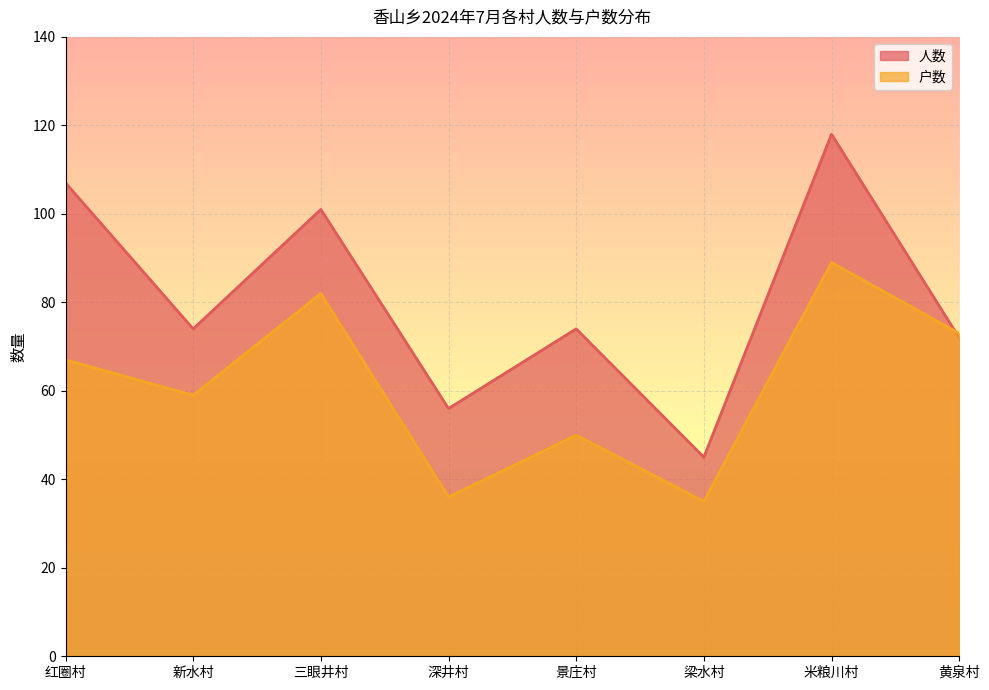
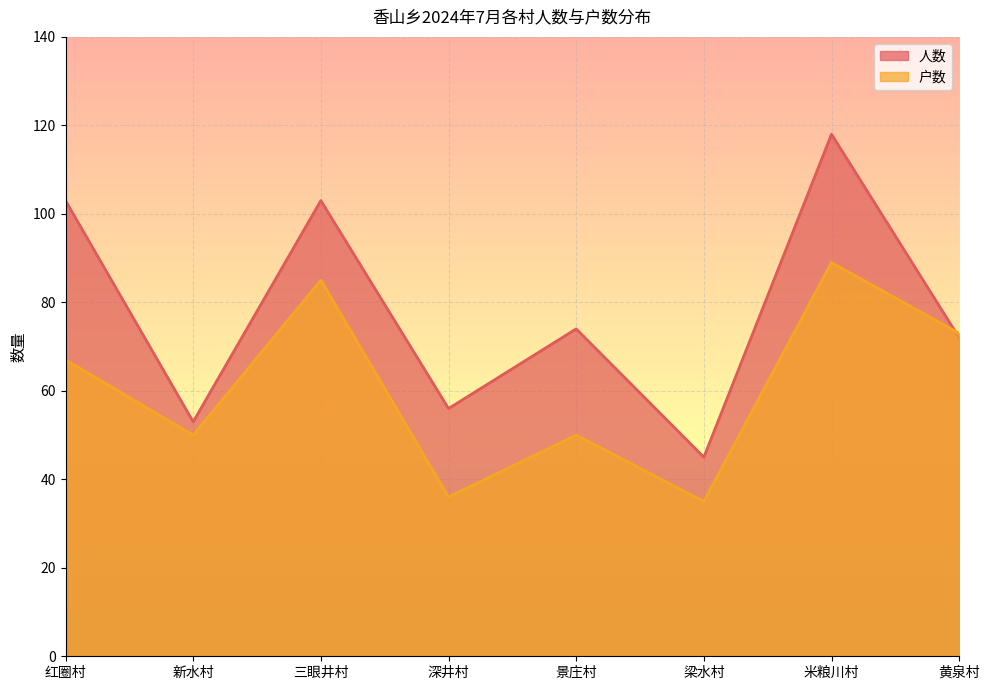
人数, 红圈村: 107 -> 103
人数, 新水村: 74 -> 53
户数, 新水村: 59 -> 50
人数, 三眼井村: 101 -> 103
户数, 三眼井村: 82 -> 85
